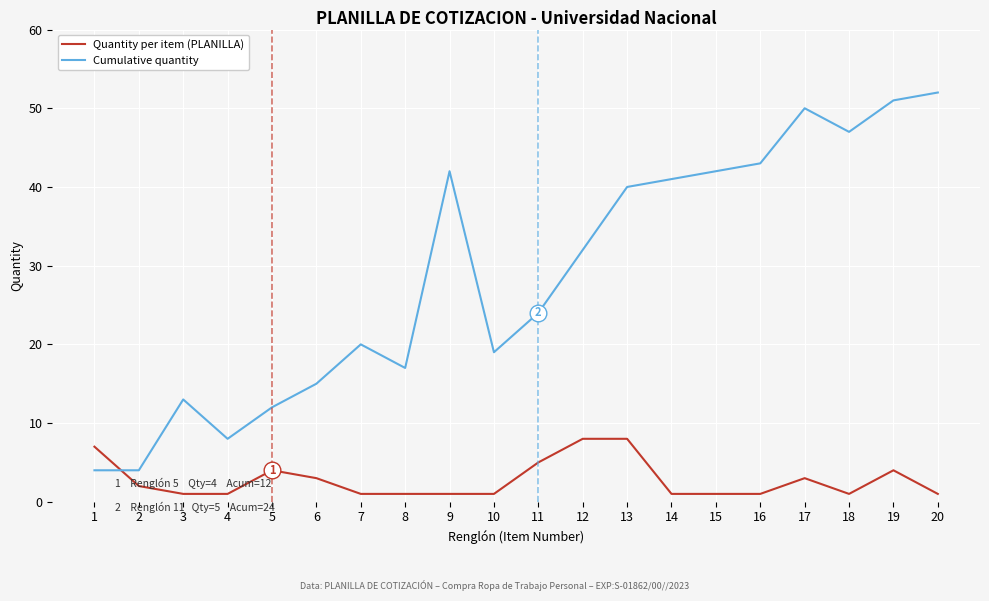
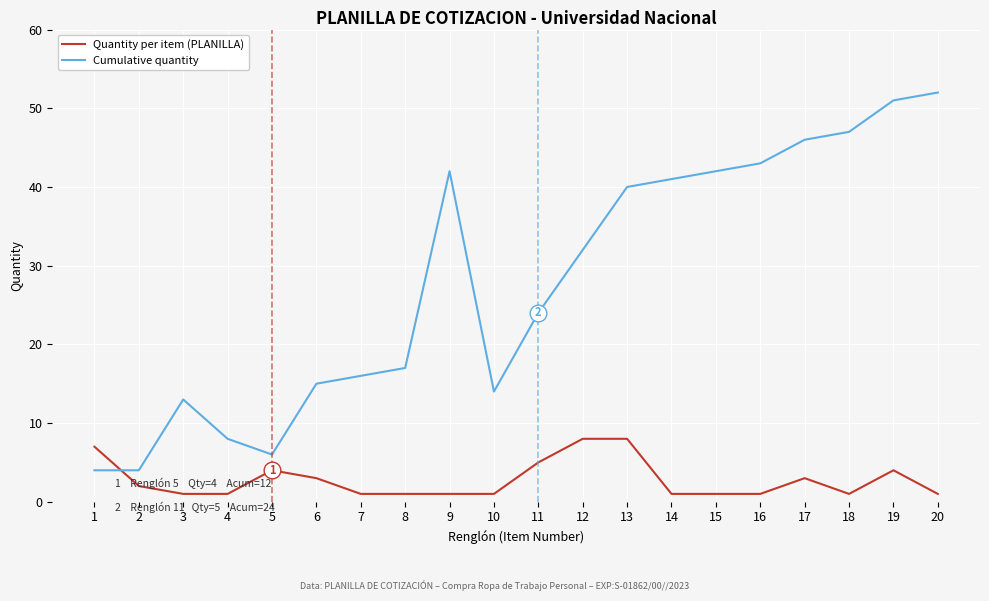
Cumulative quantity, 5: 12 -> 6
Cumulative quantity, 7: 20 -> 16
Cumulative quantity, 10: 19 -> 14
Cumulative quantity, 17: 50 -> 46
